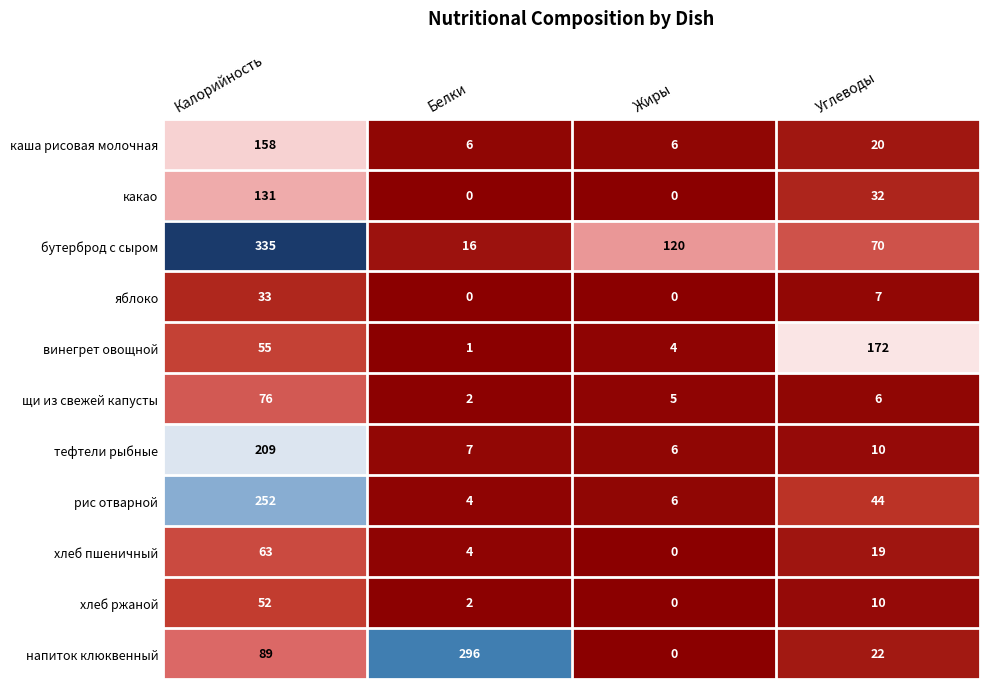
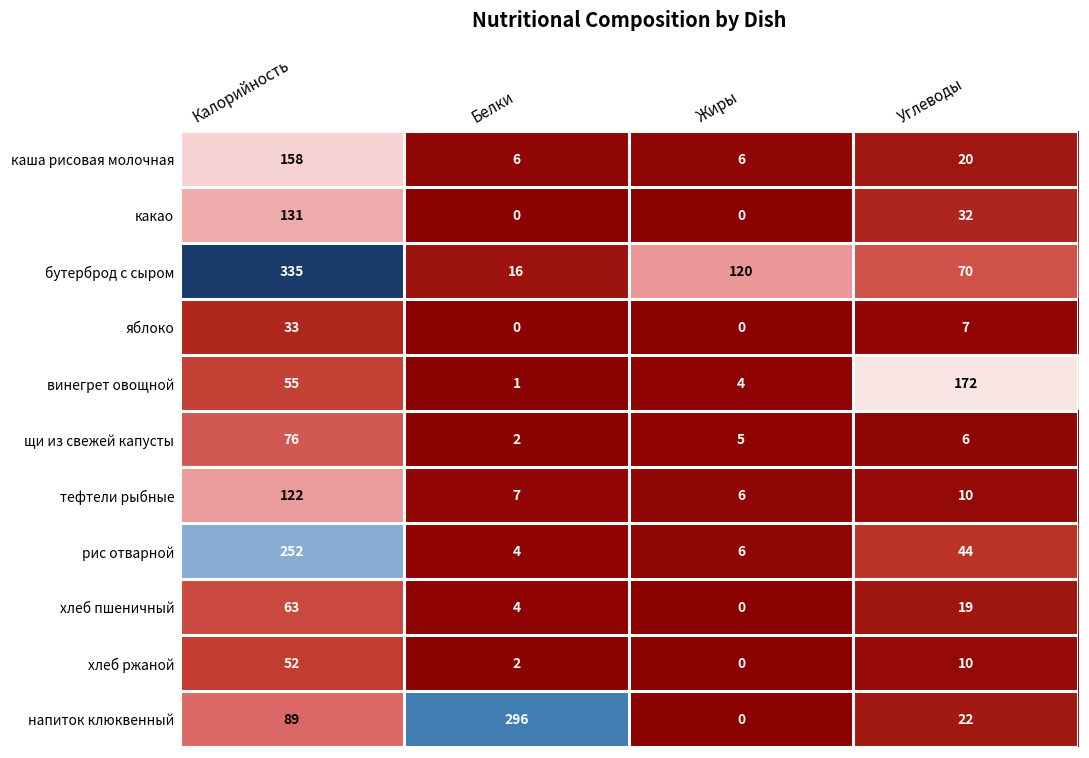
тефтели рыбные, Калорийность: 209 -> 122
